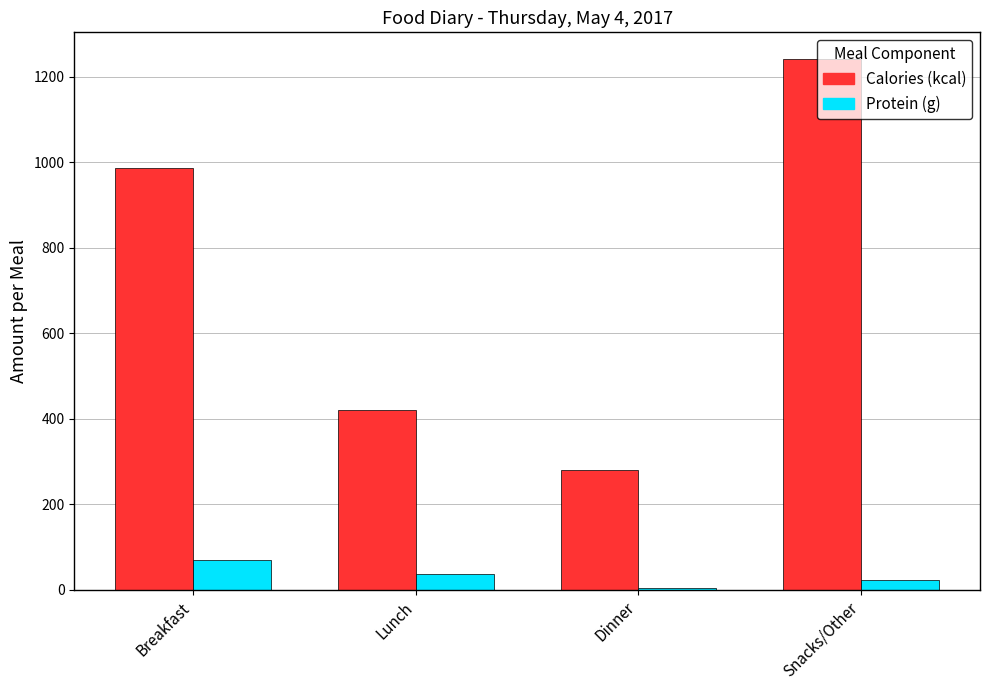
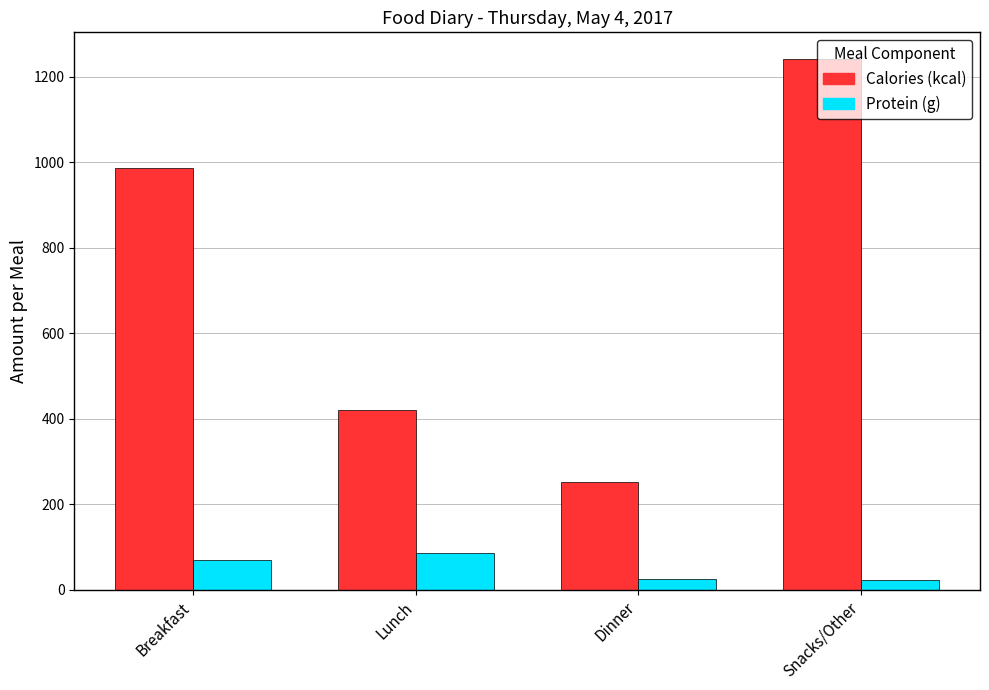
Protein (g), Lunch: 40 -> 80
Calories (kcal), Dinner: 280 -> 250
Protein (g), Dinner: 0 -> 20
